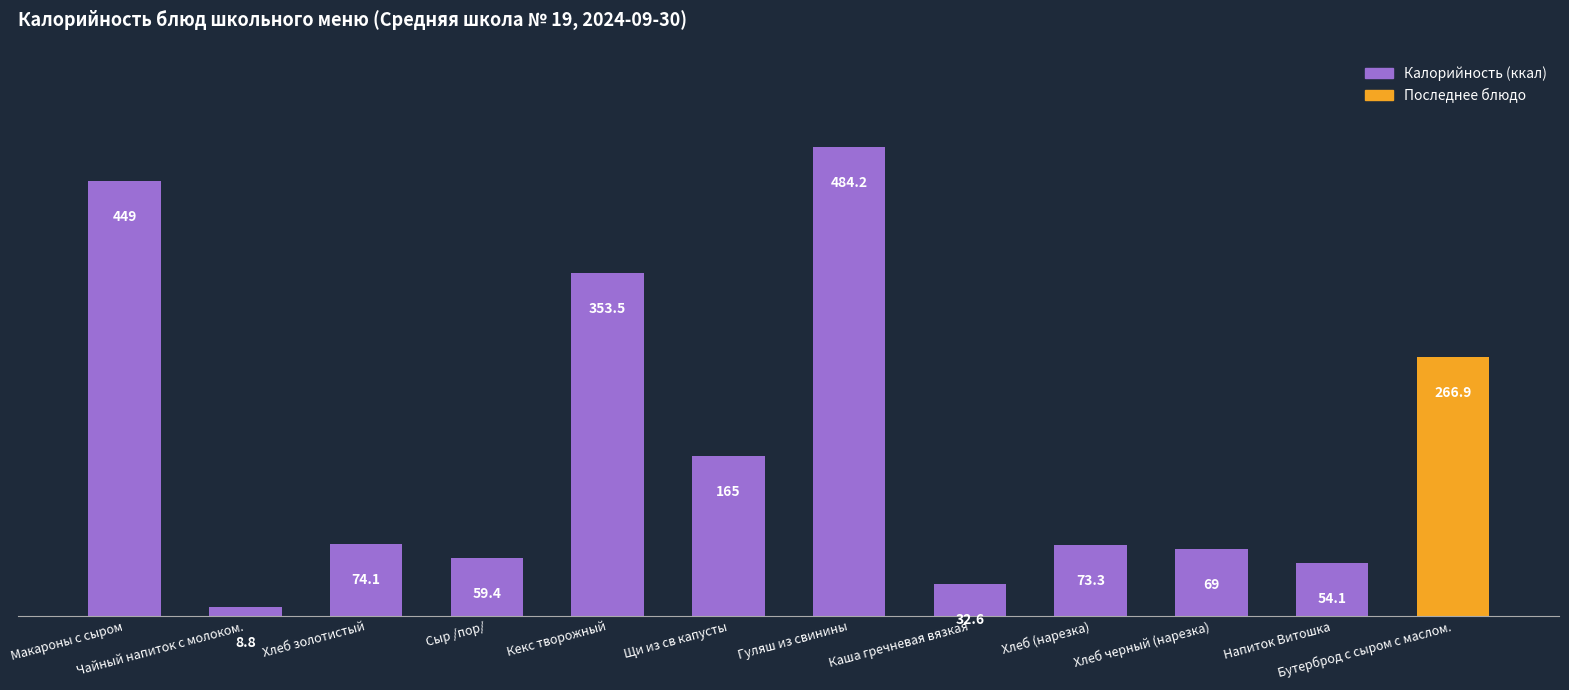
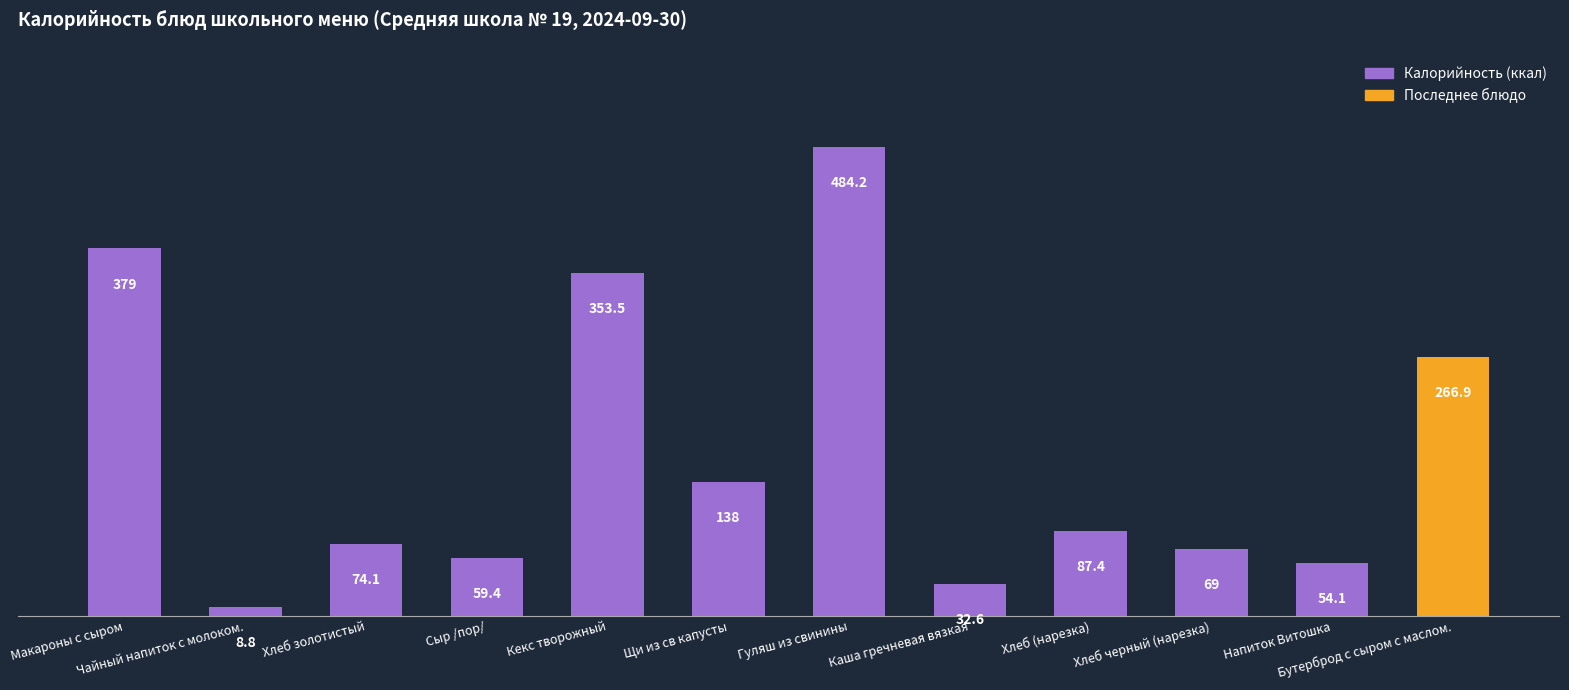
Макароны с сыром: 449 -> 379
Щи из св капусты: 165 -> 138
Хлеб (нарезка): 73.3 -> 87.4
